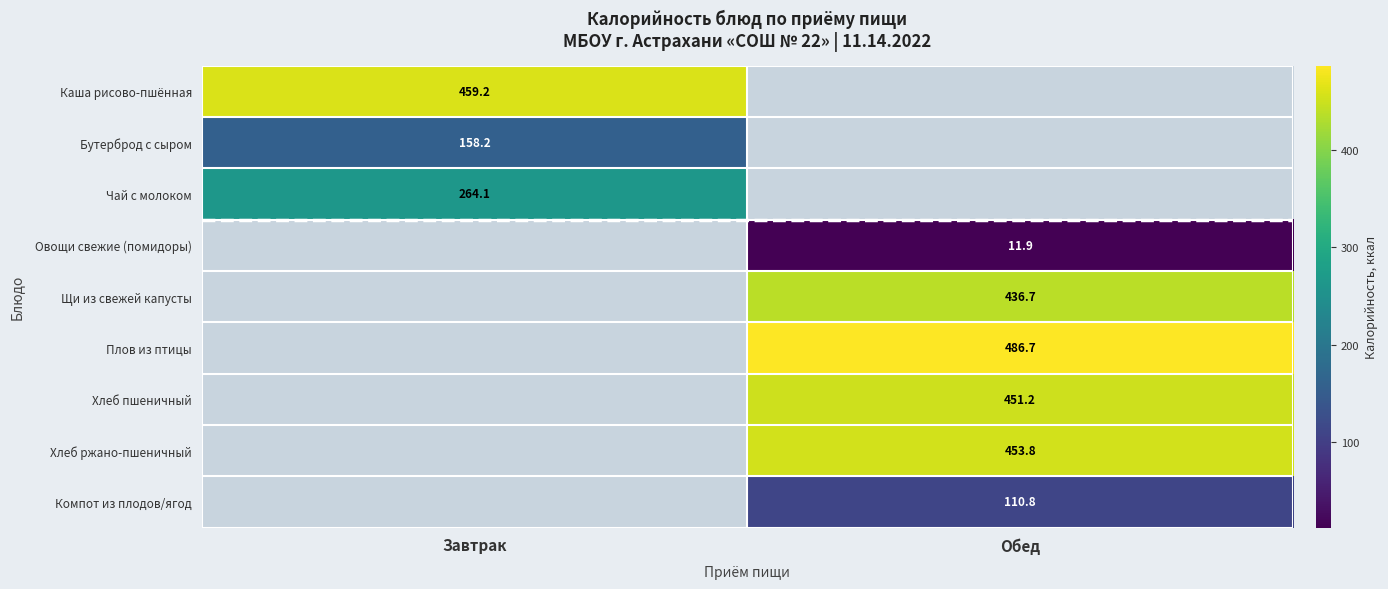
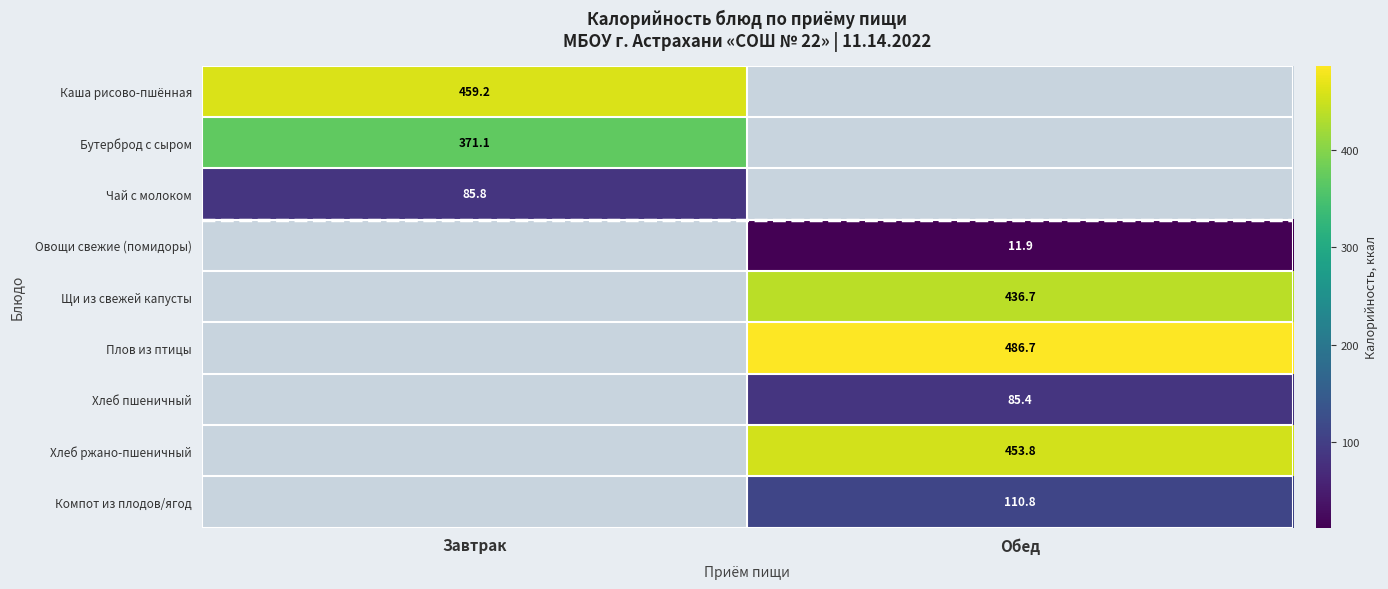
Бутерброд с сыром, Завтрак: 158.2 -> 371.1
Чай с молоком, Завтрак: 264.1 -> 85.8
Хлеб пшеничный, Обед: 451.2 -> 85.4
